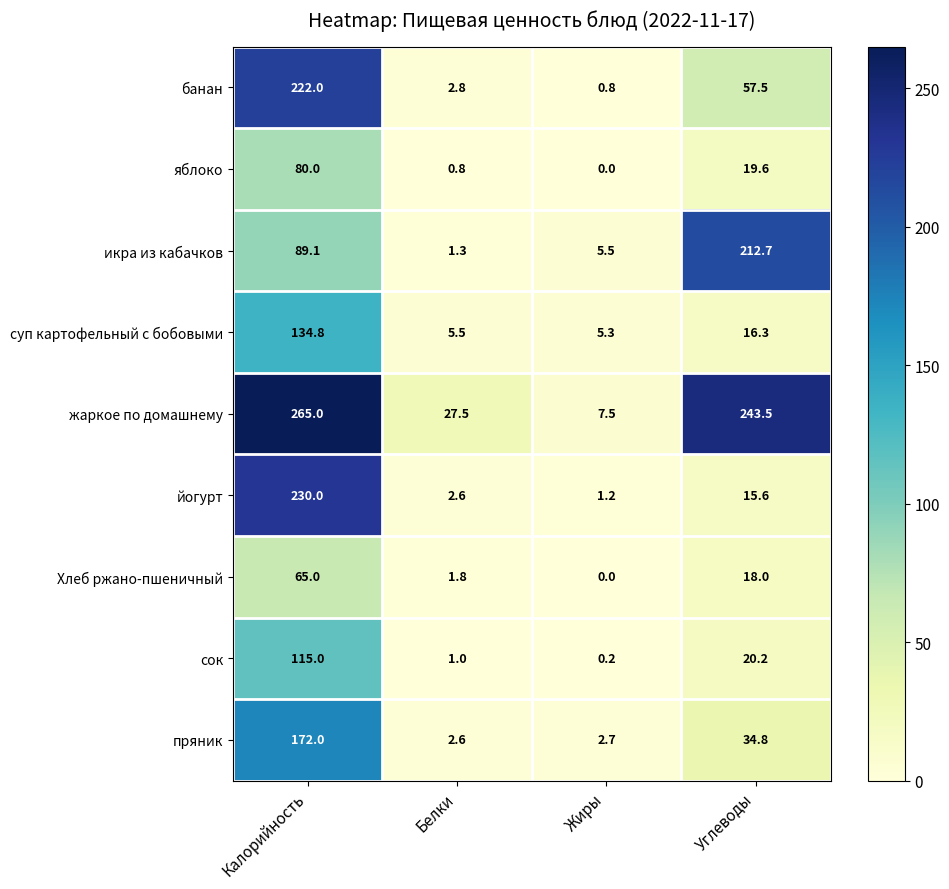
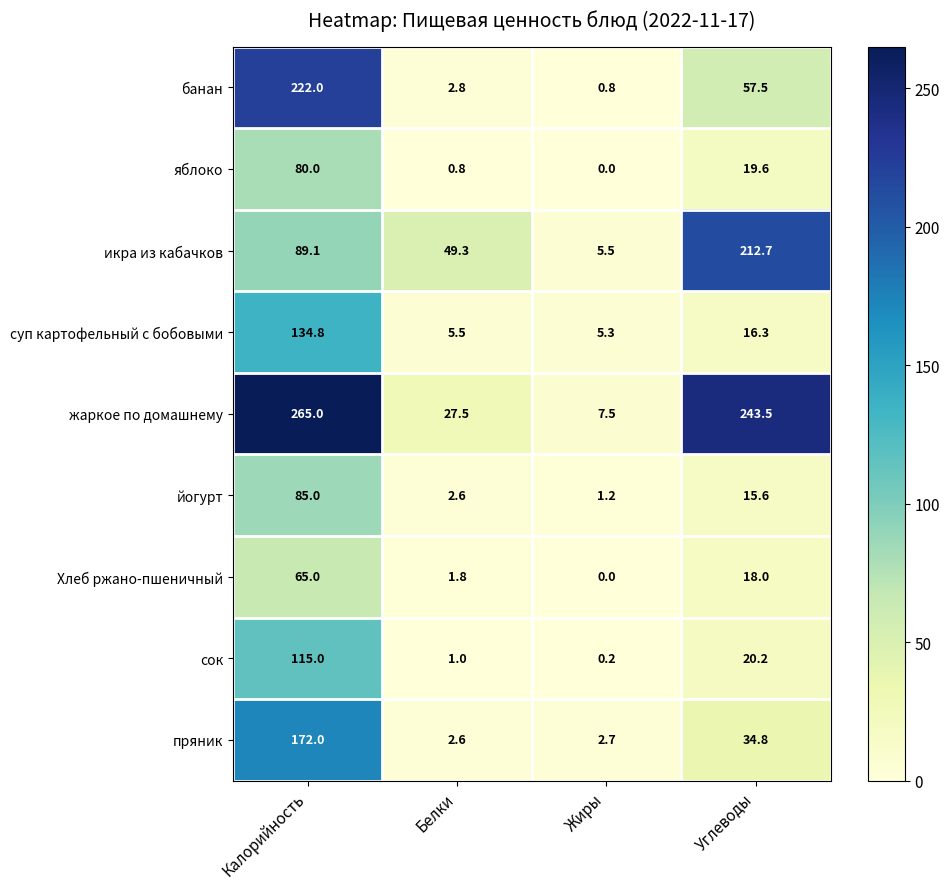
икра из кабачков, Белки: 1.3 -> 49.3
йогурт, Калорийность: 230.0 -> 85.0
